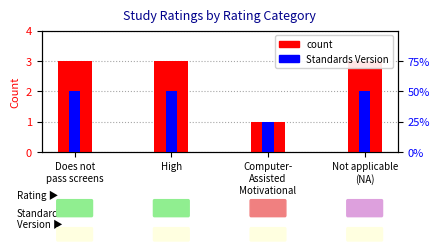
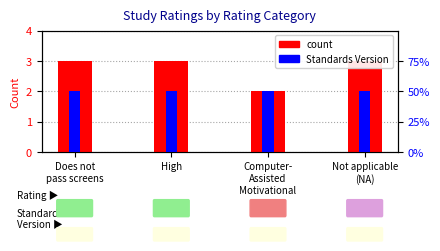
count, Computer- Assisted Motivational: 1 -> 2
Standards Version, Computer- Assisted Motivational: 25% -> 50%
